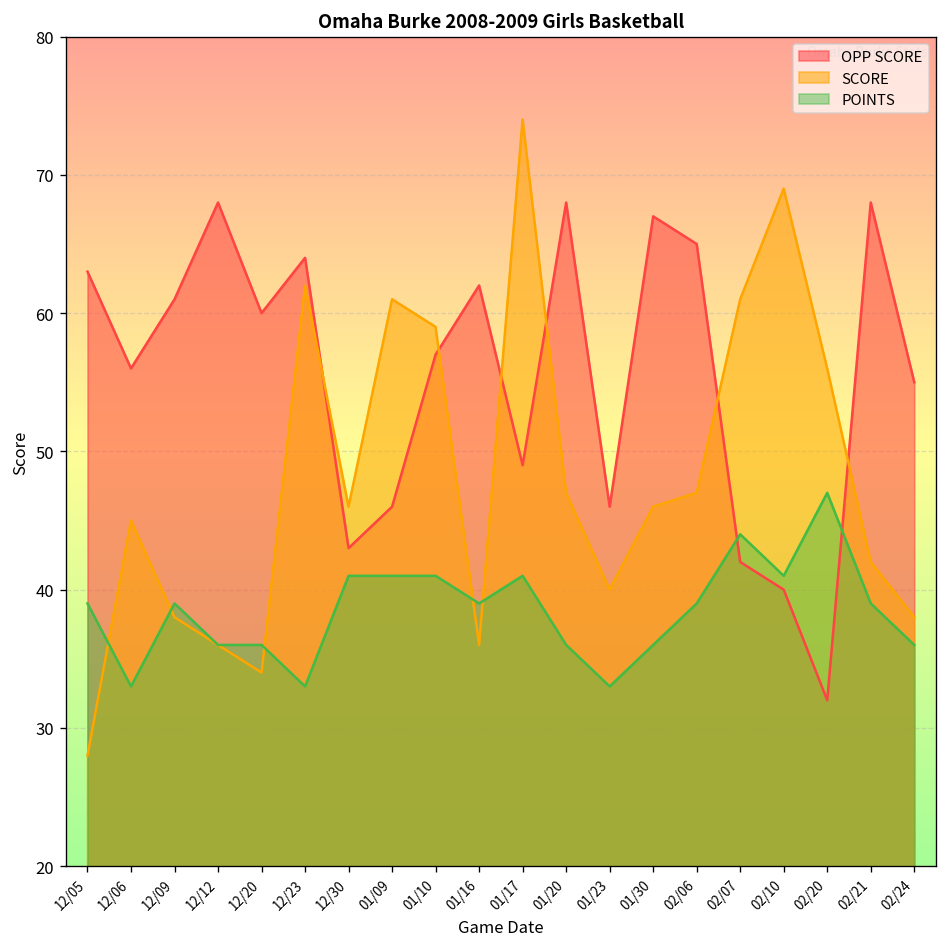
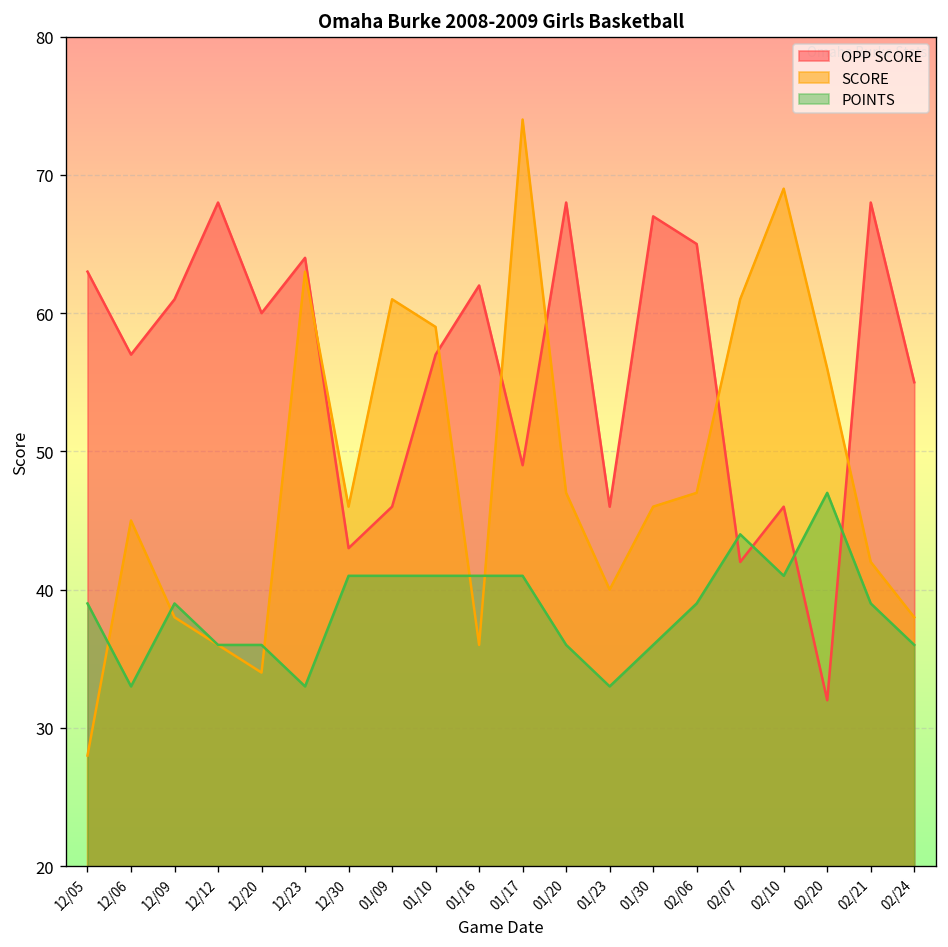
OPP SCORE, 12/06: 56 -> 57
SCORE, 12/23: 62 -> 63
POINTS, 01/16: 39 -> 41
OPP SCORE, 02/10: 40 -> 46
